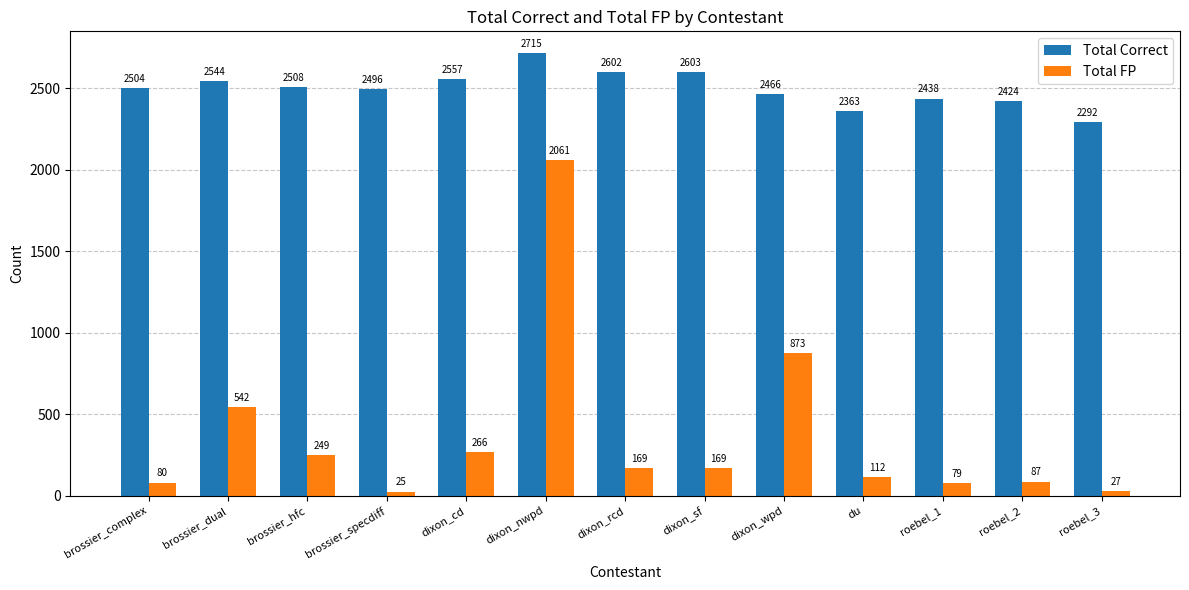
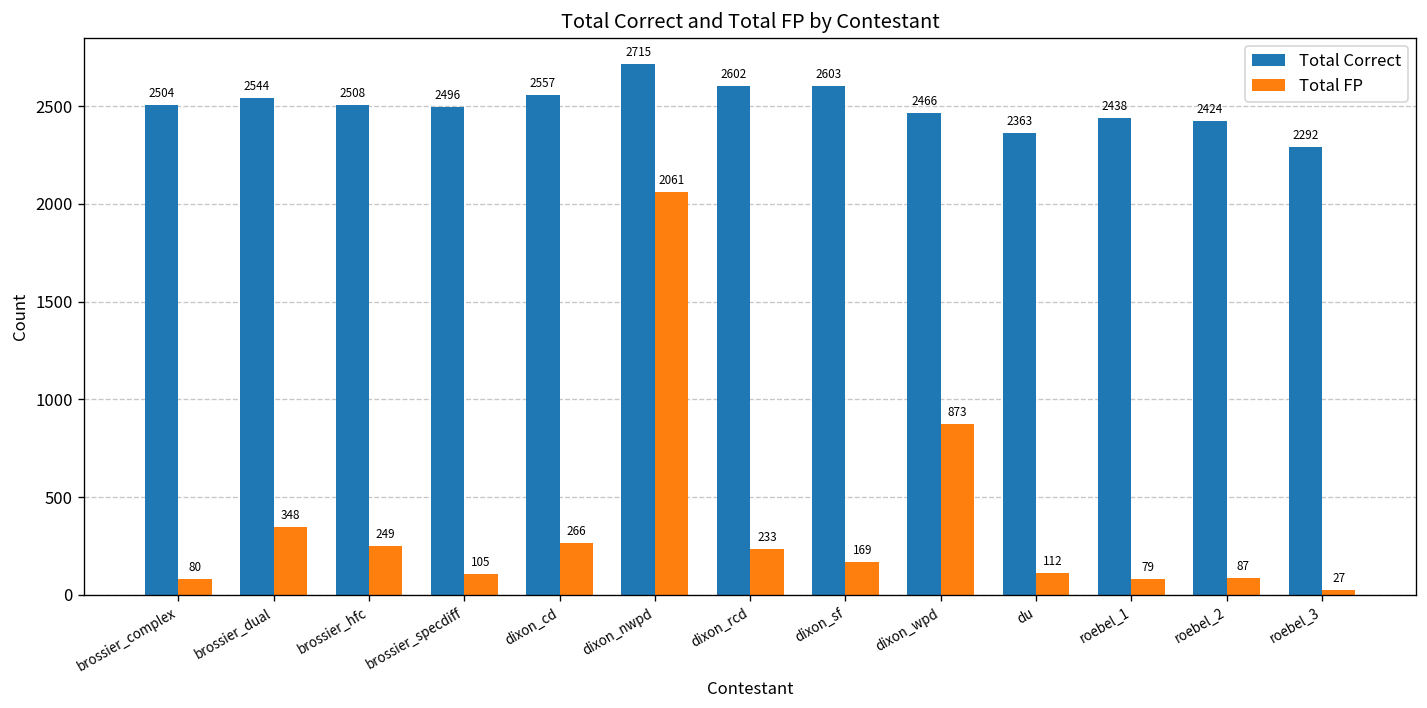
Total FP, brossier_dual: 542 -> 348
Total FP, brossier_specdiff: 25 -> 105
Total FP, dixon_rcd: 169 -> 233
